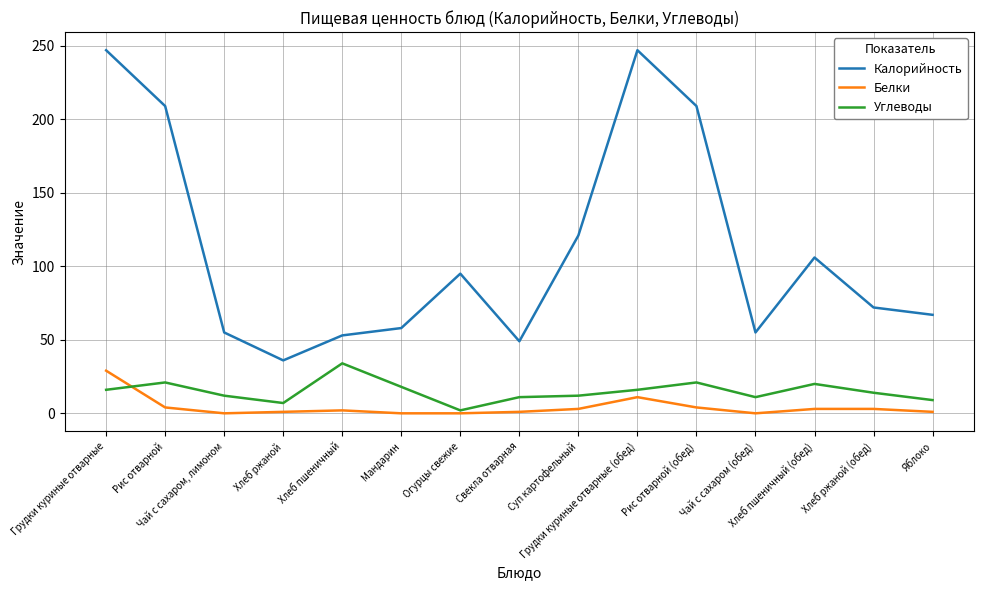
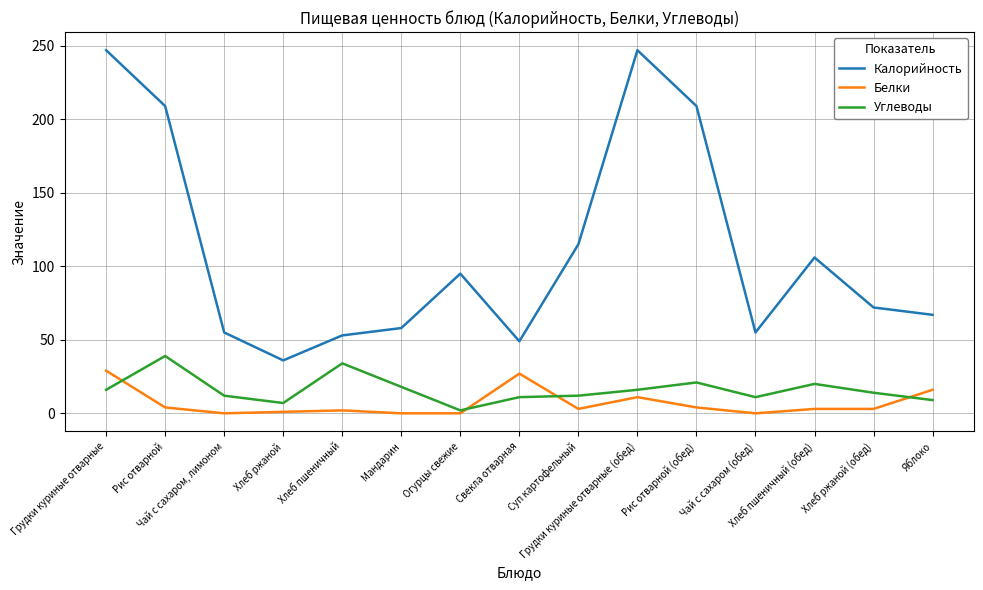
Углеводы, Рис отварной: 21 -> 39
Белки, Свекла отварная: 1 -> 27
Калорийность, Суп картофельный: 121 -> 115
Белки, Яблоко: 1 -> 16
